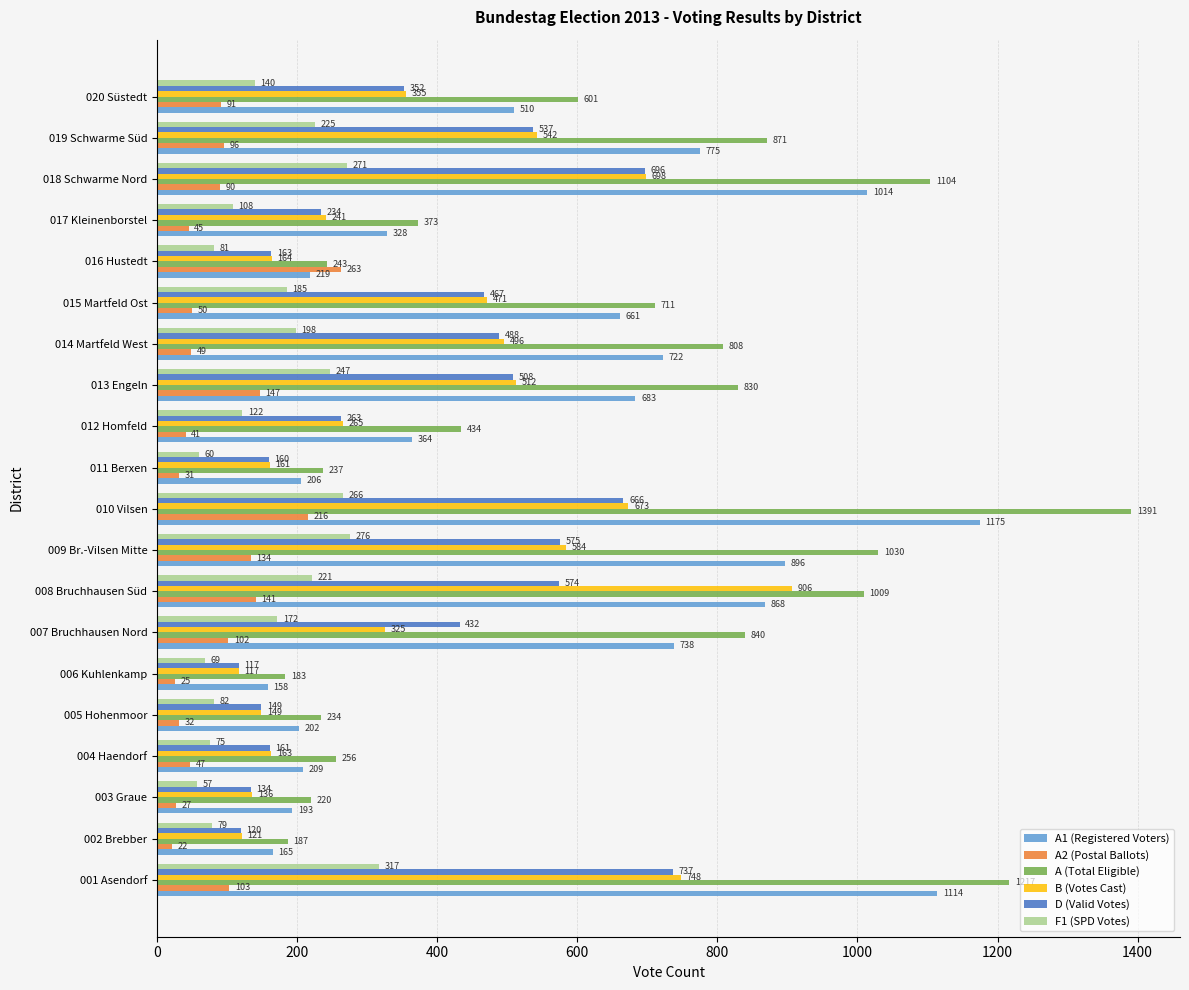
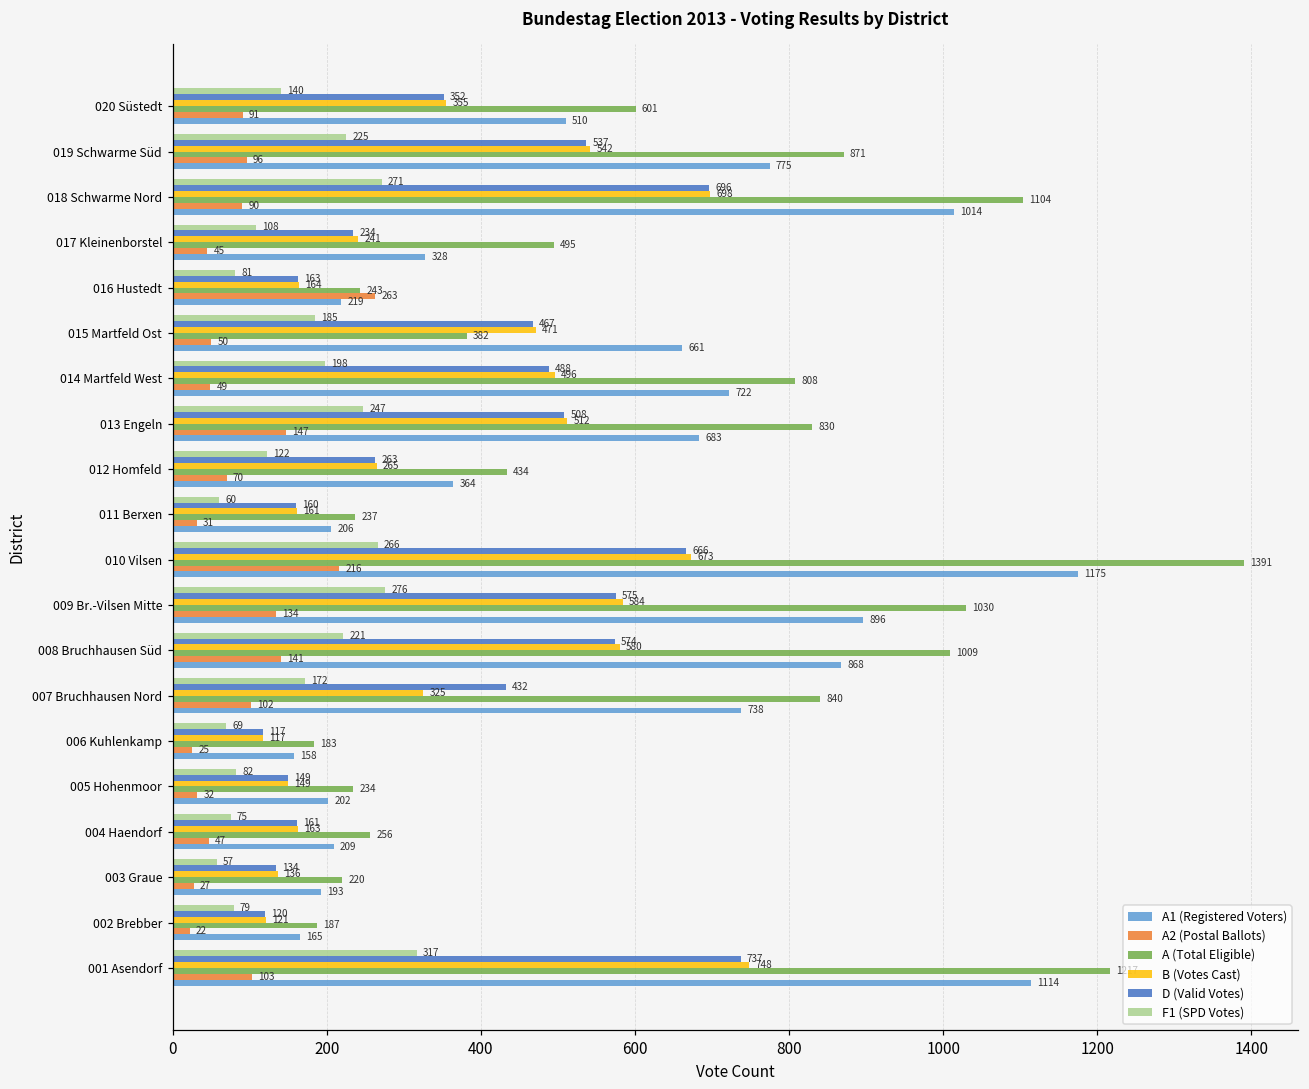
A (Total Eligible), 017 Kleinenborstel: 373 -> 495
A (Total Eligible), 015 Martfeld Ost: 711 -> 382
A2 (Postal Ballots), 012 Homfeld: 41 -> 70
B (Votes Cast), 008 Bruchhausen Süd: 906 -> 580
